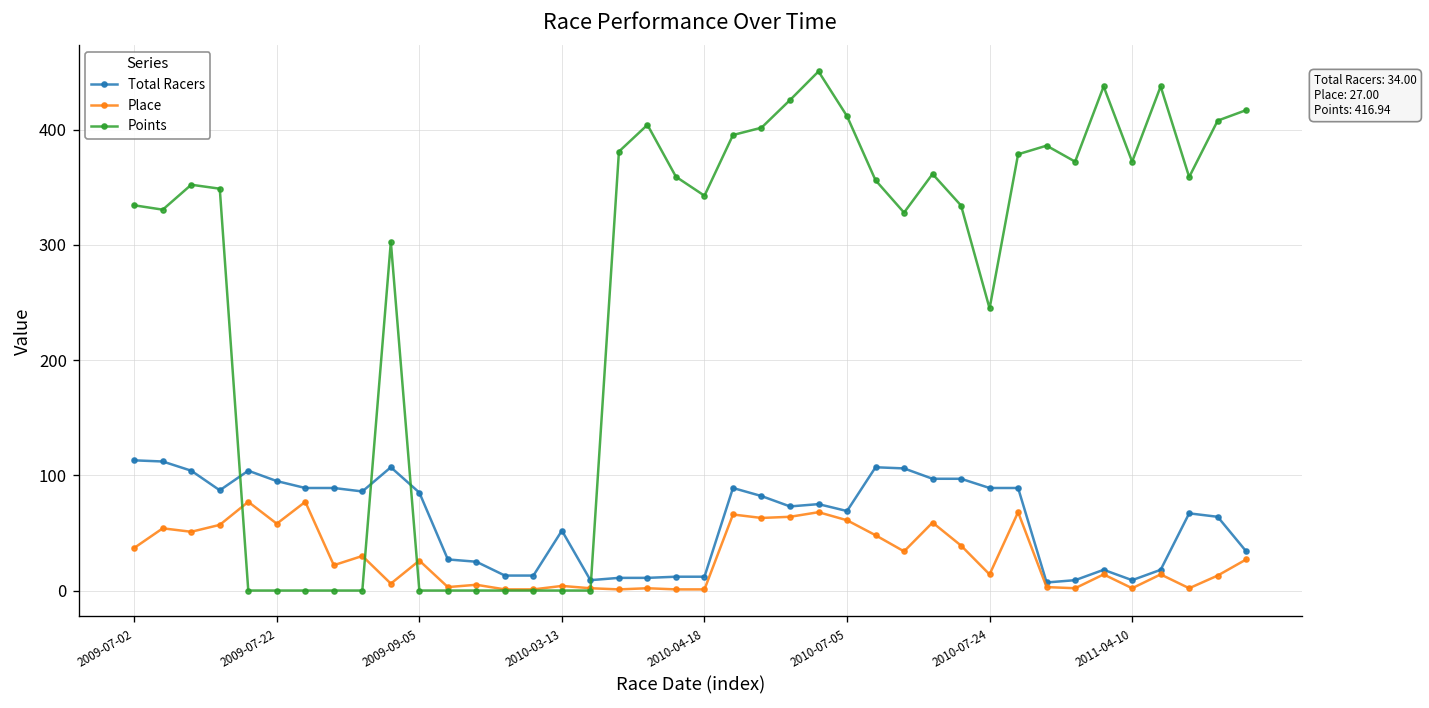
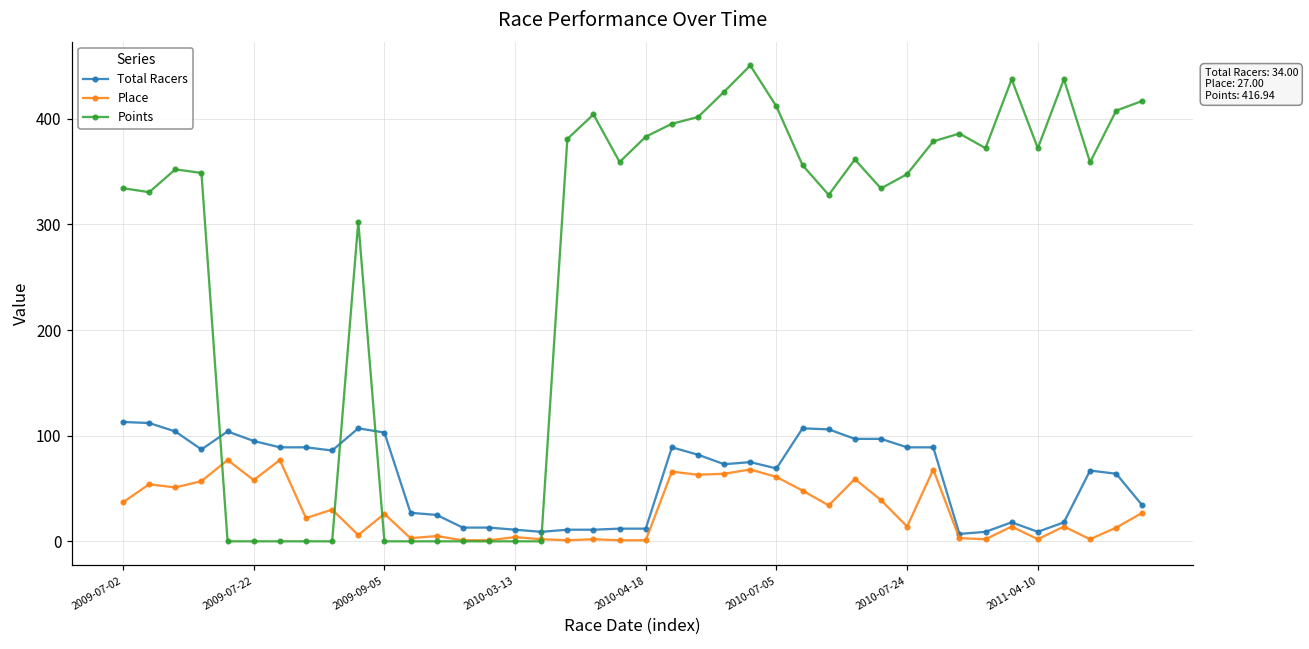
Total Racers, 2009-09-05: 90 -> 100
Total Racers, 2010-03-13: 50 -> 10
Points, 2010-04-18: 340 -> 380
Points, 2010-07-24: 240 -> 350
